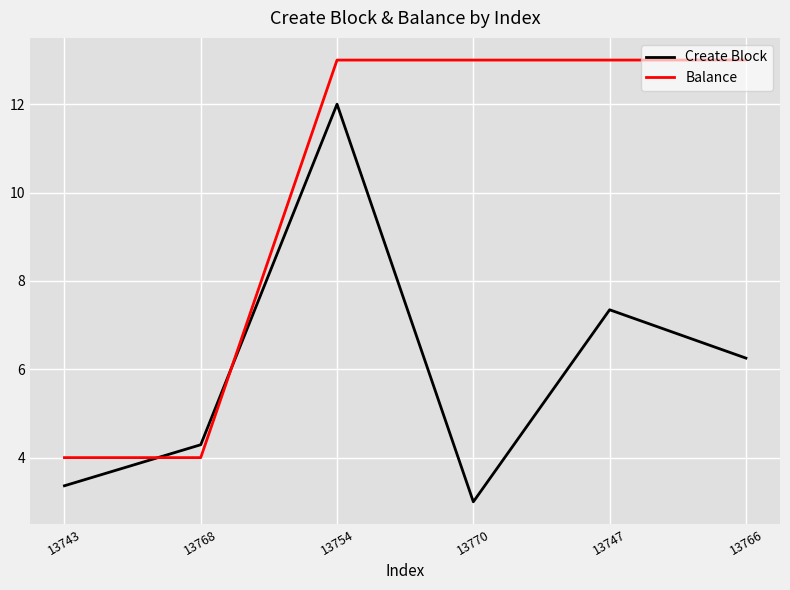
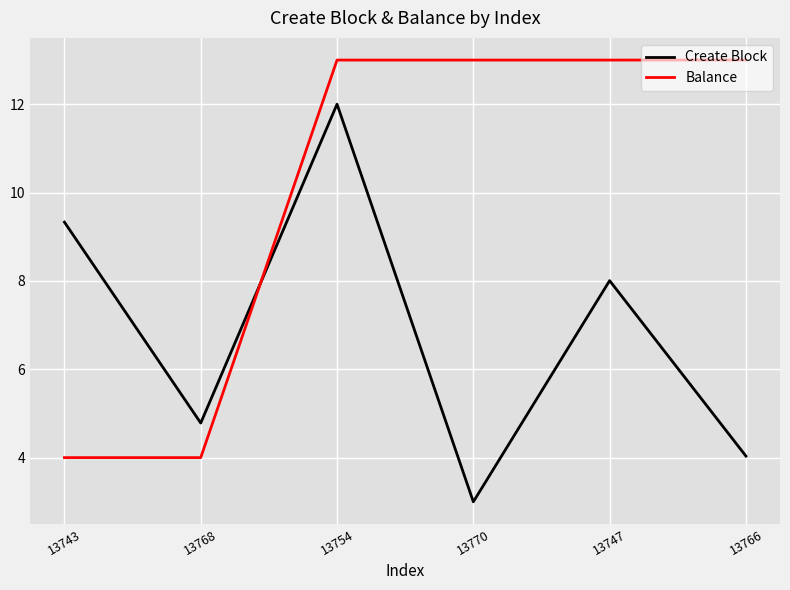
Create Block, 13743: 3.4 -> 9.3
Create Block, 13768: 4.3 -> 4.8
Create Block, 13747: 7.3 -> 8.0
Create Block, 13766: 6.3 -> 4.0
